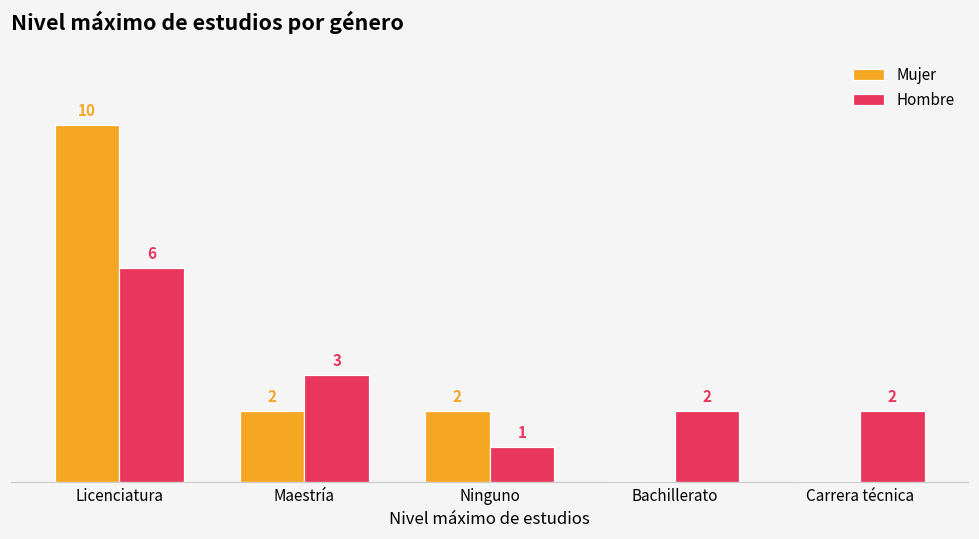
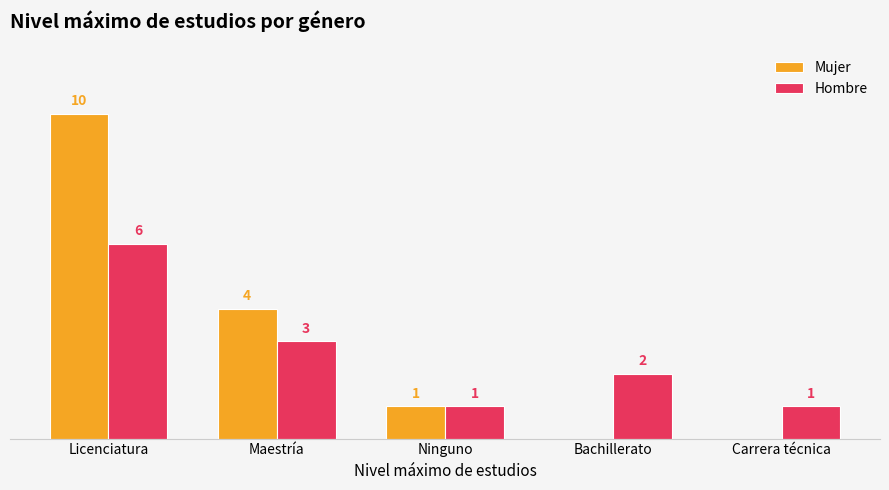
Mujer, Maestría: 2 -> 4
Mujer, Ninguno: 2 -> 1
Hombre, Carrera técnica: 2 -> 1
